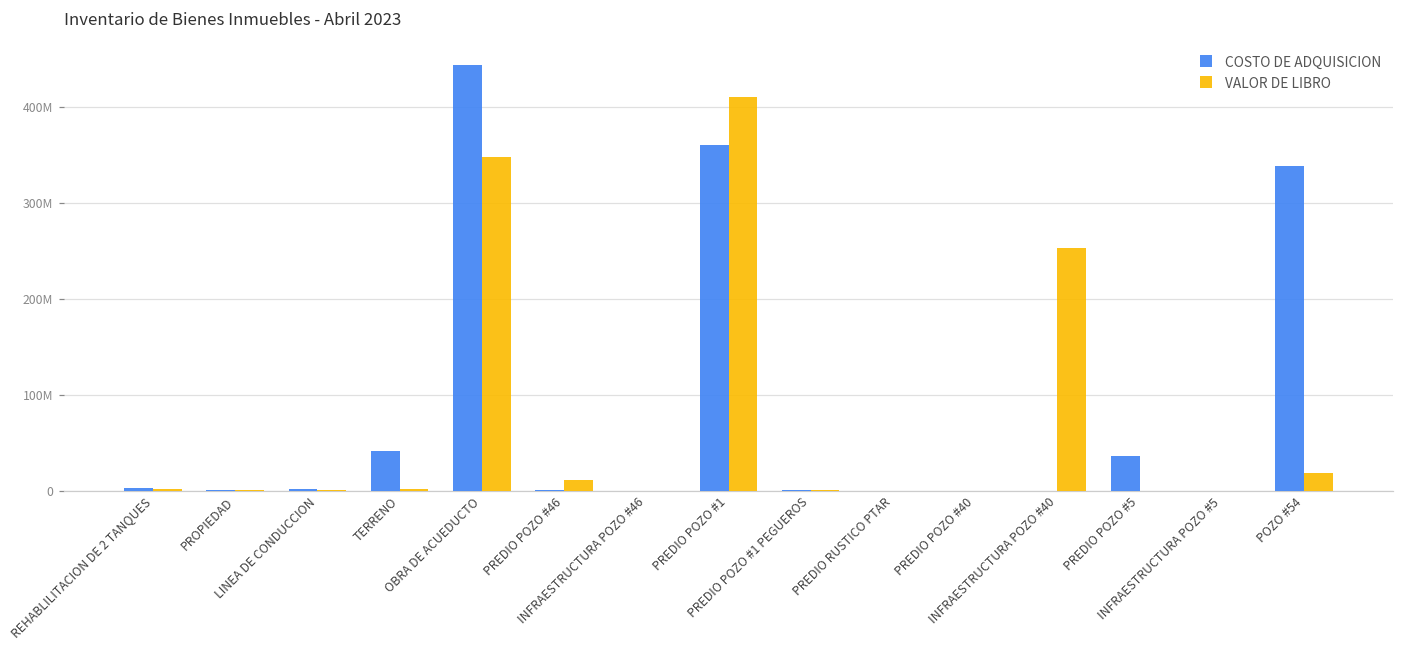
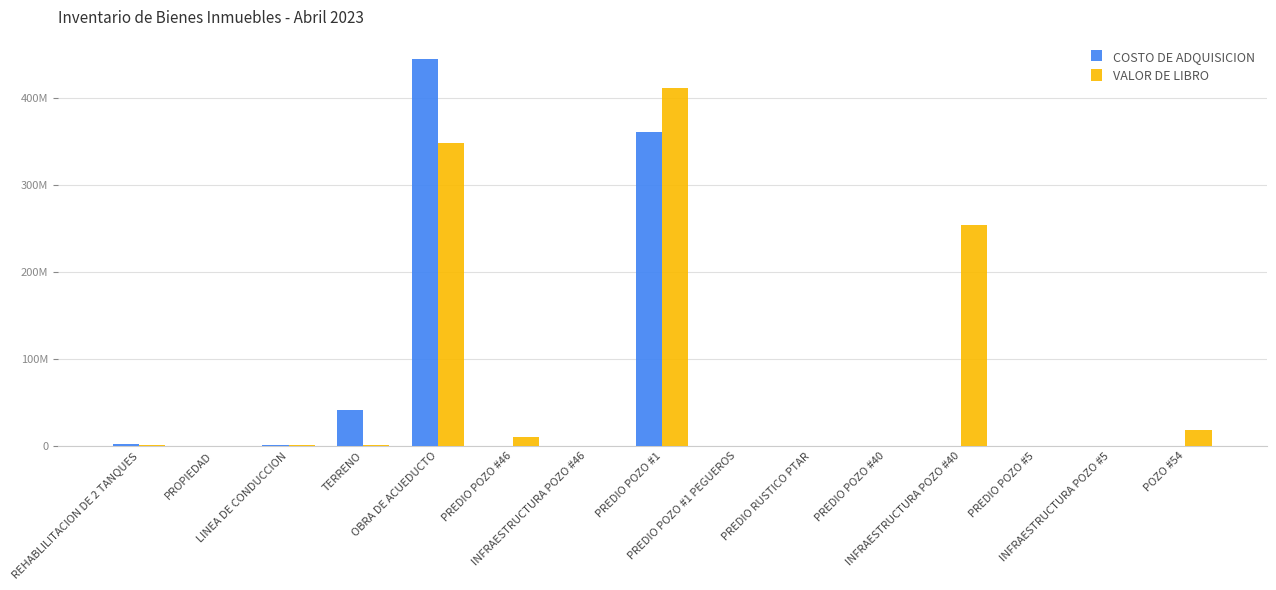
COSTO DE ADQUISICION, PREDIO POZO #5: 40000000 -> 0
COSTO DE ADQUISICION, POZO #54: 340000000 -> 0
